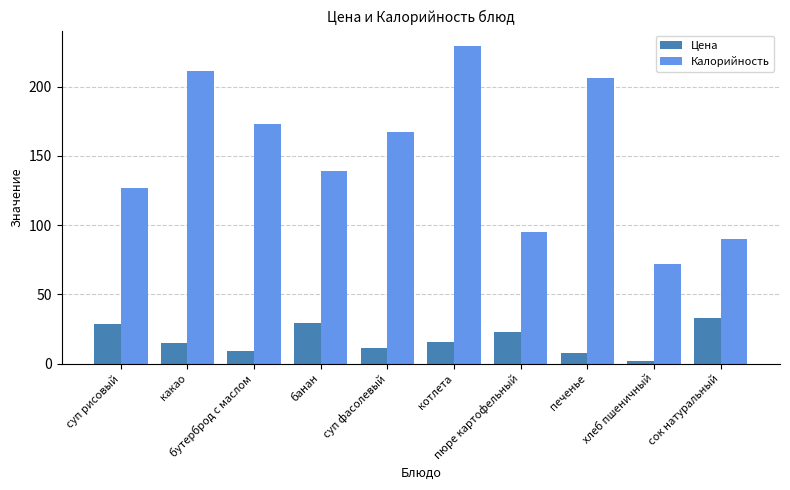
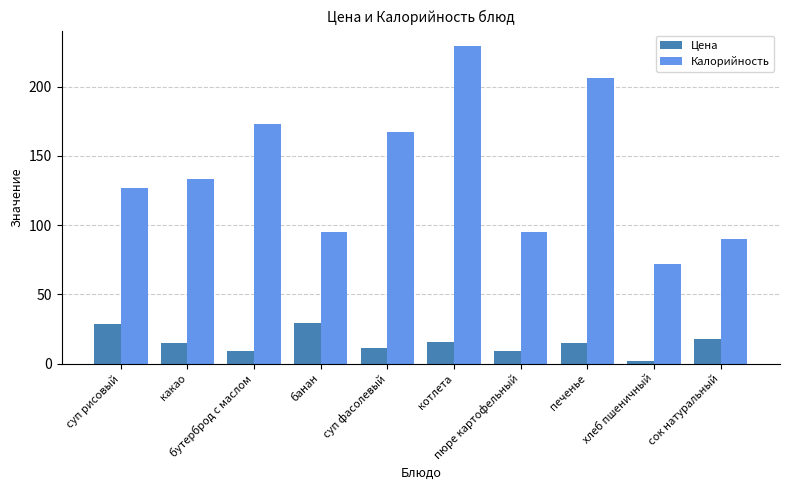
Калорийность, какао: 211 -> 133
Калорийность, банан: 139 -> 95
Цена, пюре картофельный: 23 -> 9
Цена, печенье: 8 -> 15
Цена, сок натуральный: 33 -> 18
